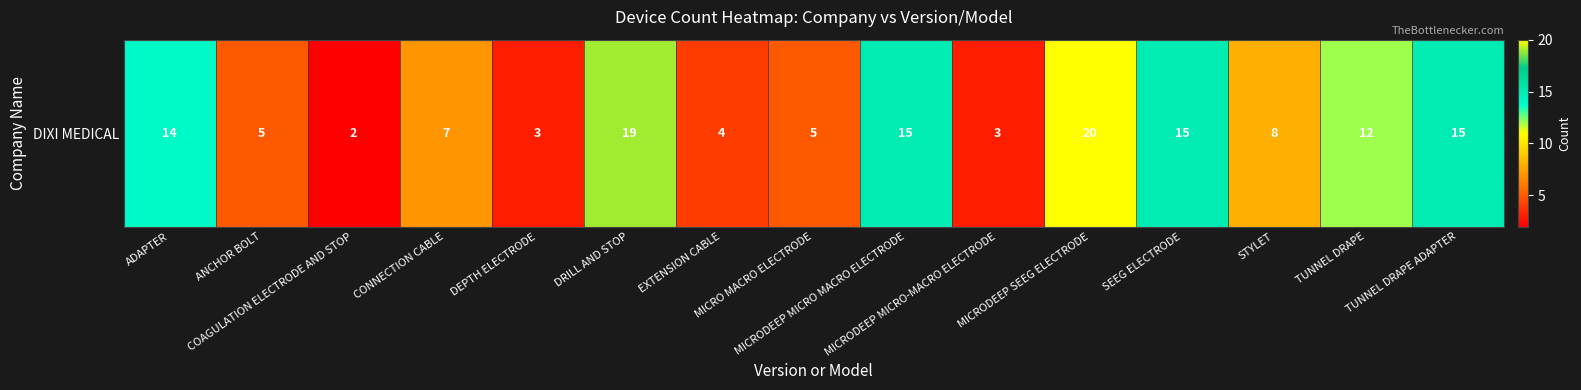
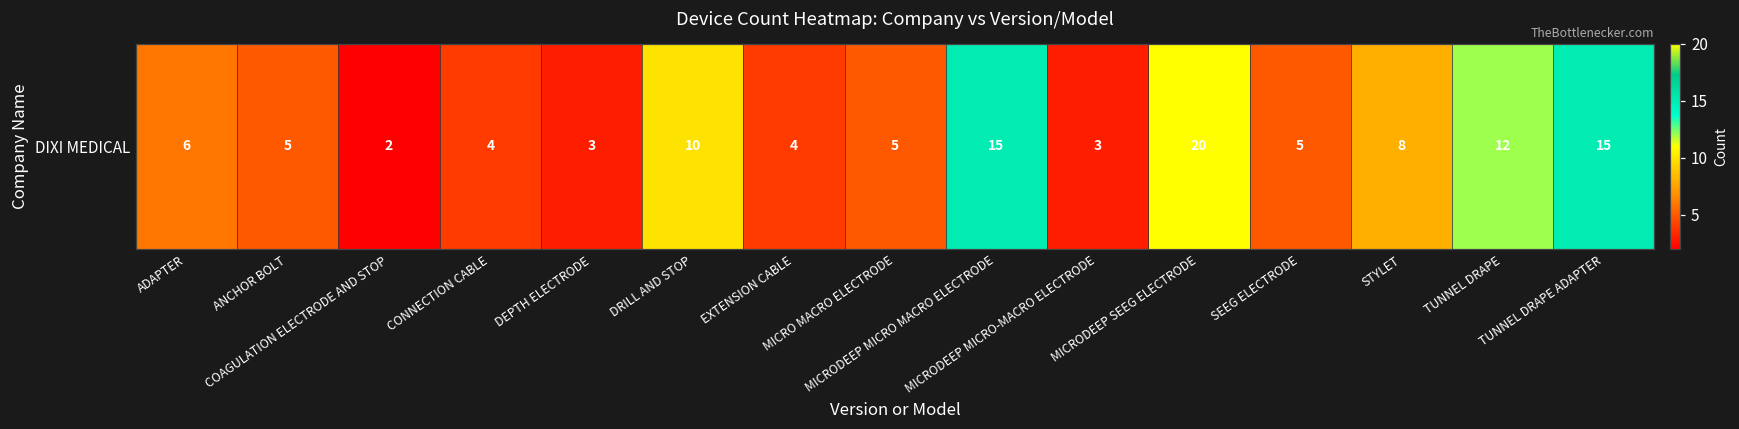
DIXI MEDICAL, ADAPTER: 14 -> 6
DIXI MEDICAL, CONNECTION CABLE: 7 -> 4
DIXI MEDICAL, DRILL AND STOP: 19 -> 10
DIXI MEDICAL, SEEG ELECTRODE: 15 -> 5
